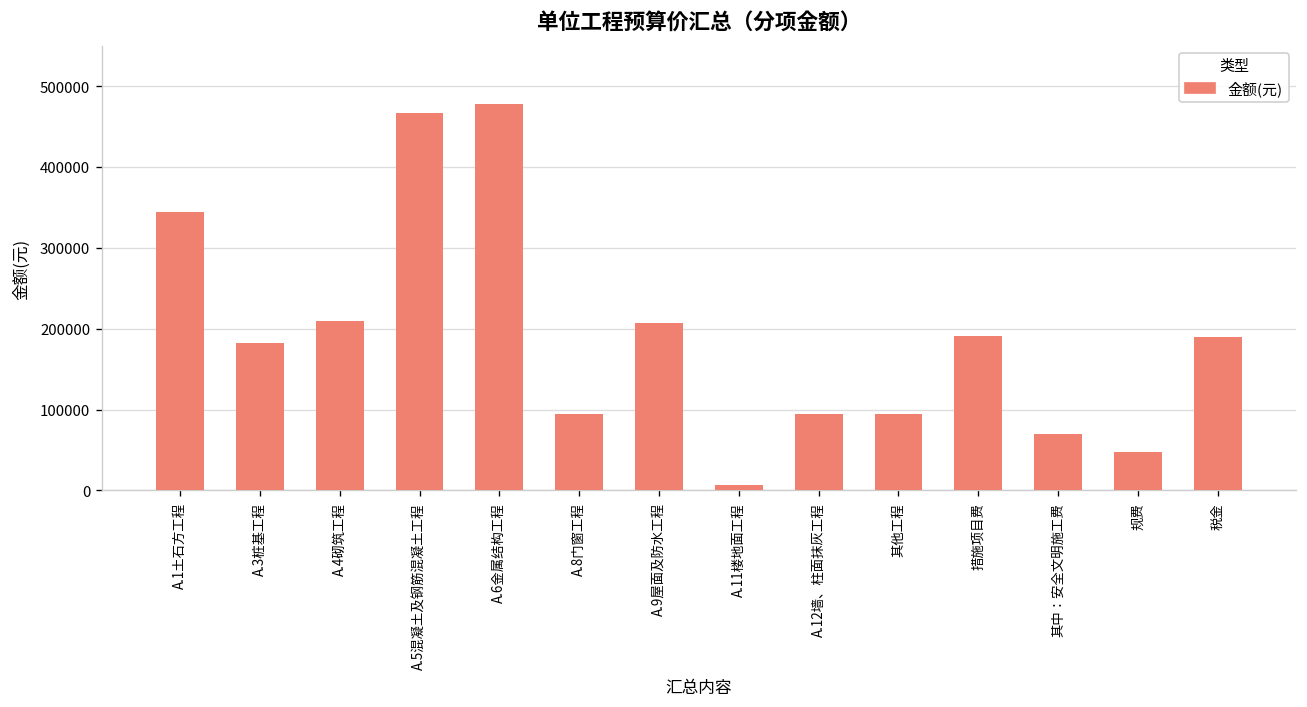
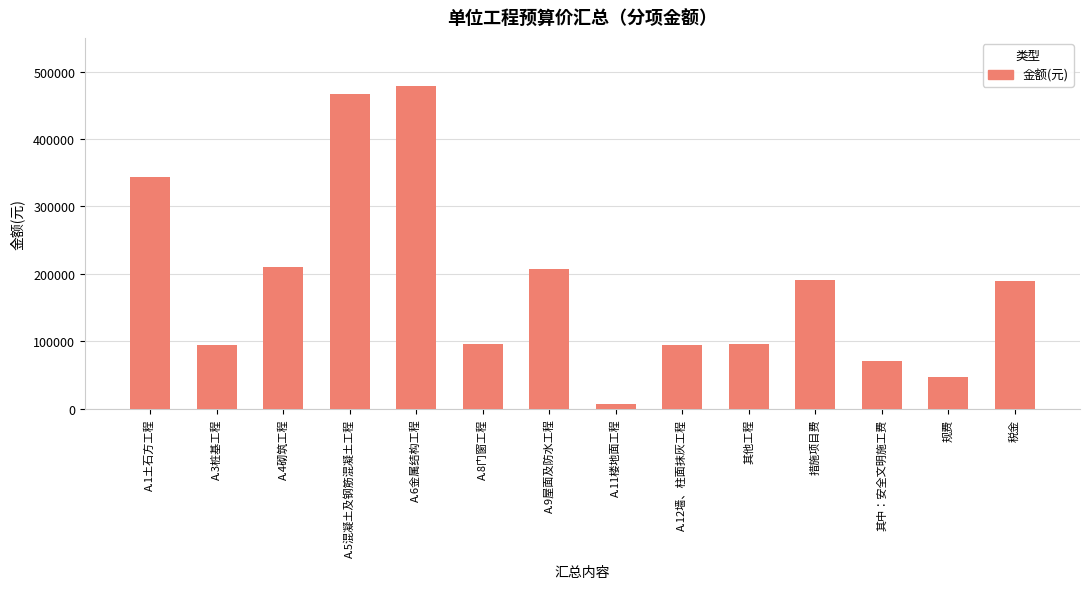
A.3桩基工程: 180000 -> 90000
